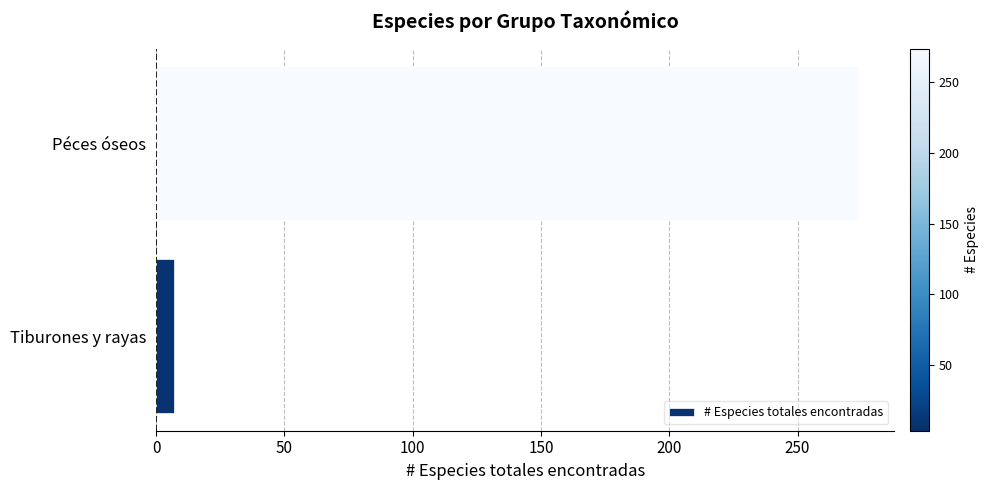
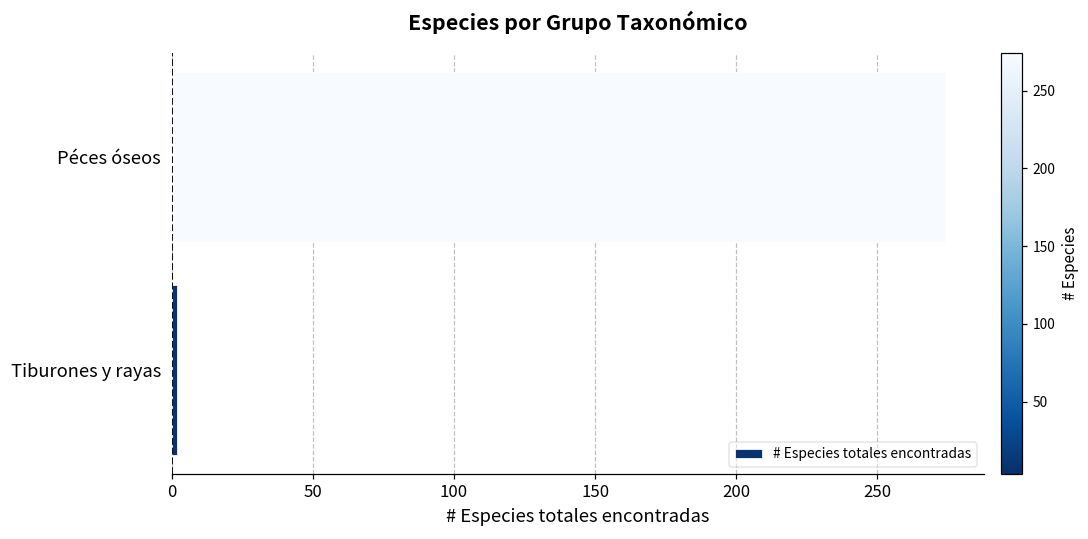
Tiburones y rayas: 7 -> 2
